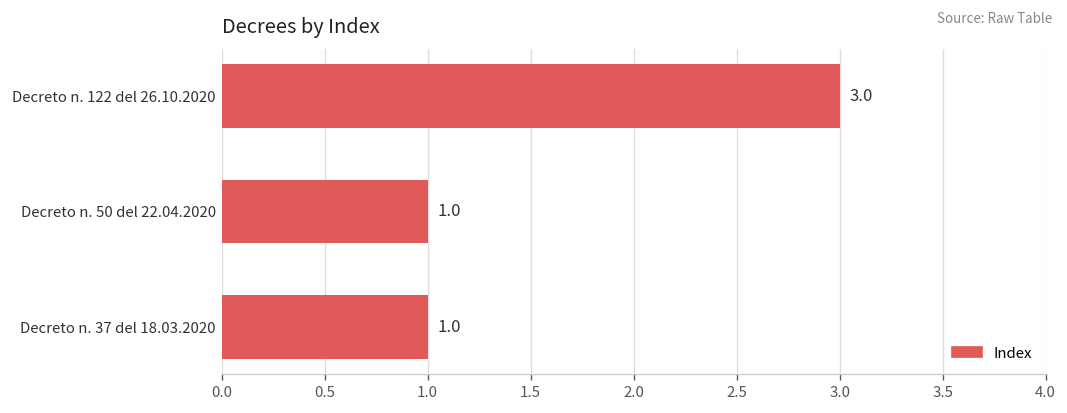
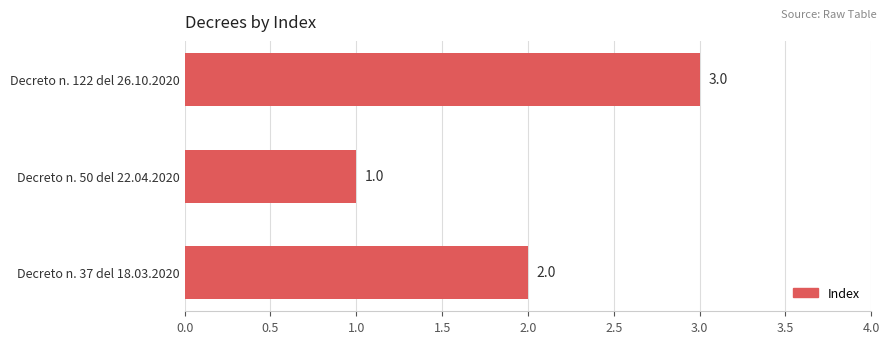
Decreto n. 37 del 18.03.2020: 1.0 -> 2.0
